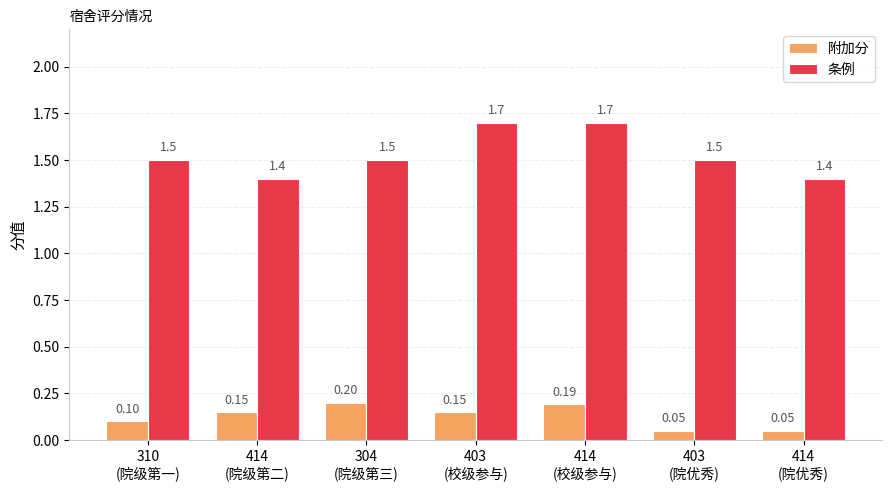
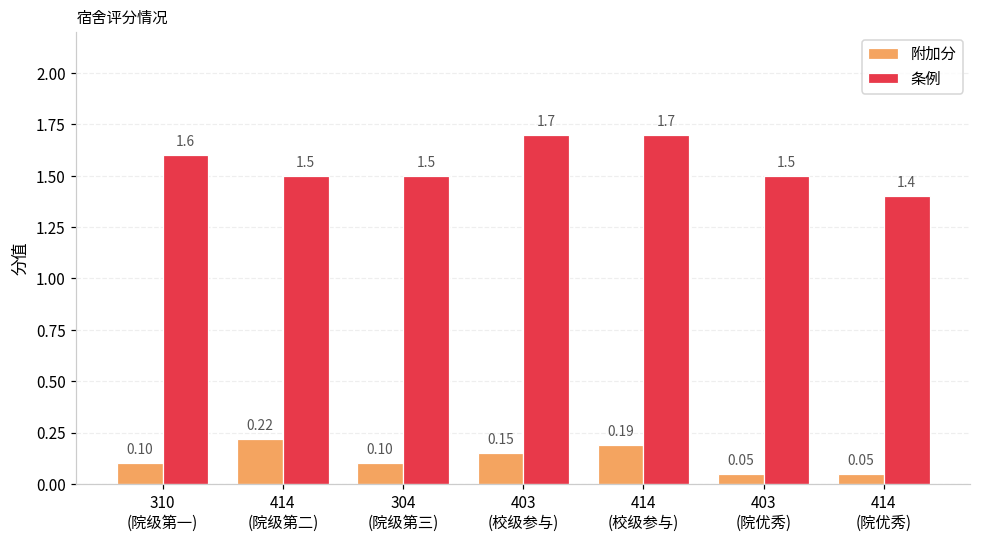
条例, 310 (院级第一): 1.5 -> 1.6
附加分, 414 (院级第二): 0.15 -> 0.22
条例, 414 (院级第二): 1.4 -> 1.5
附加分, 304 (院级第三): 0.20 -> 0.10
